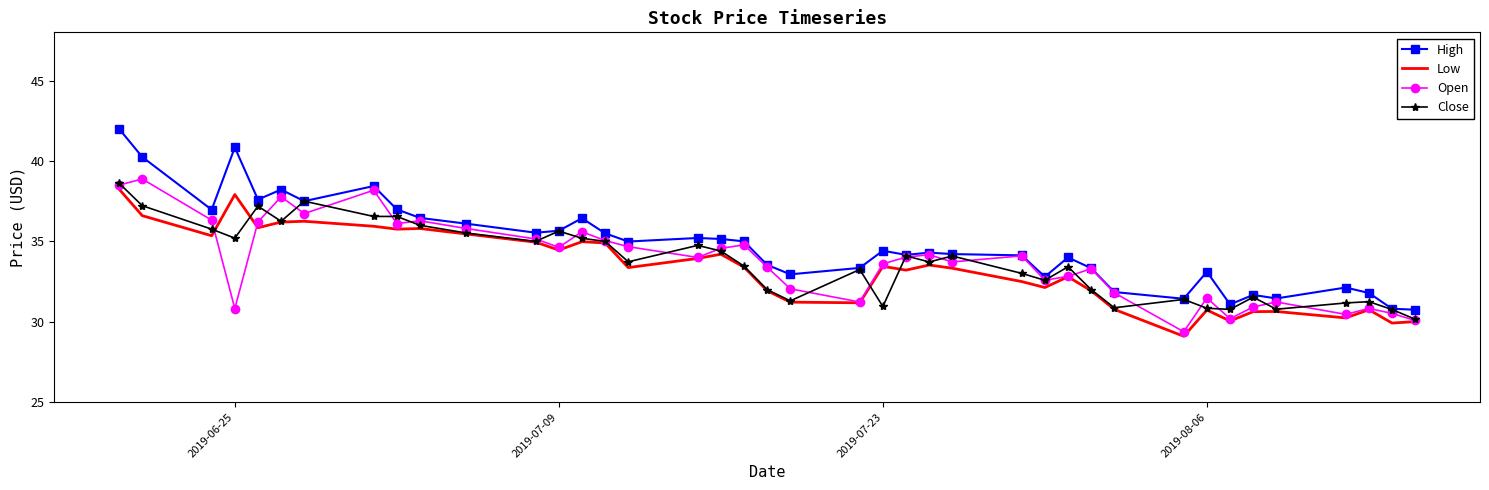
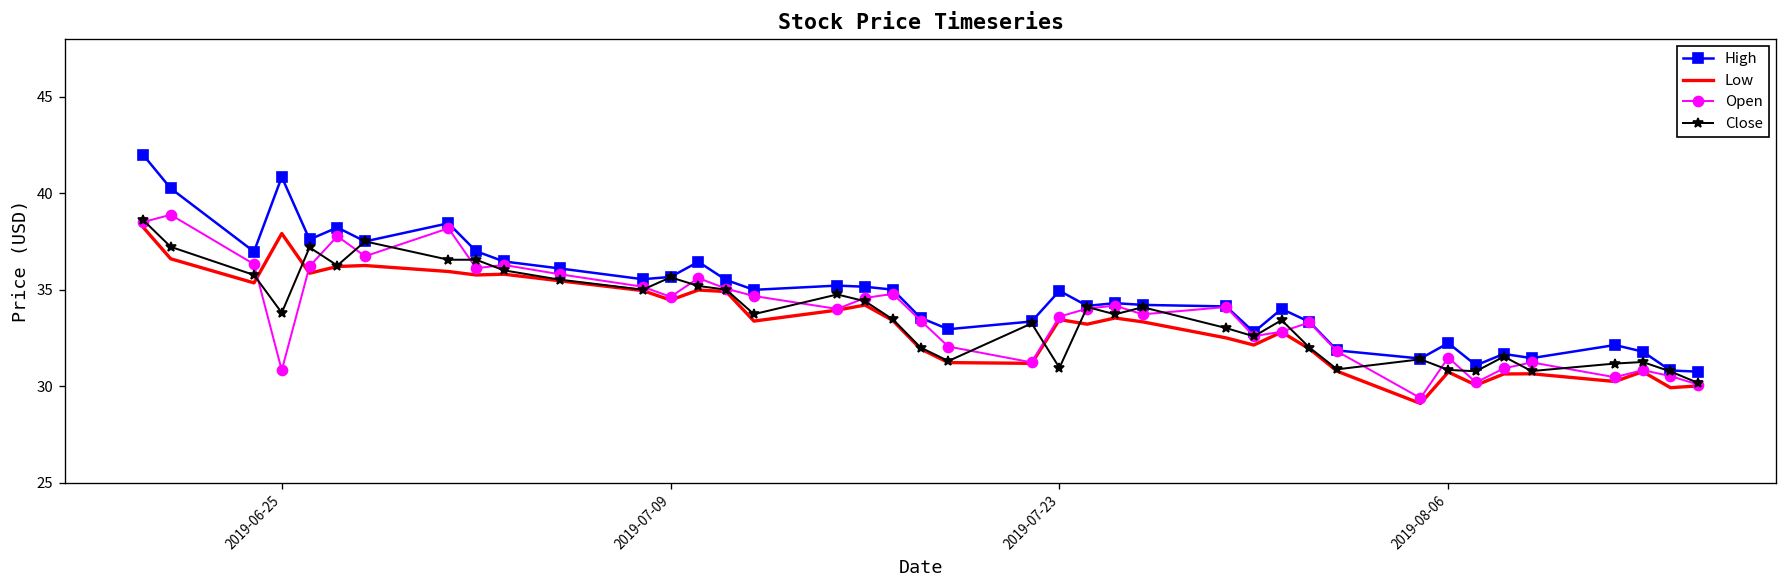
Close, 2019-06-25: 35.2 -> 33.8
High, 2019-07-23: 34.4 -> 34.9
High, 2019-08-06: 33.1 -> 32.2
